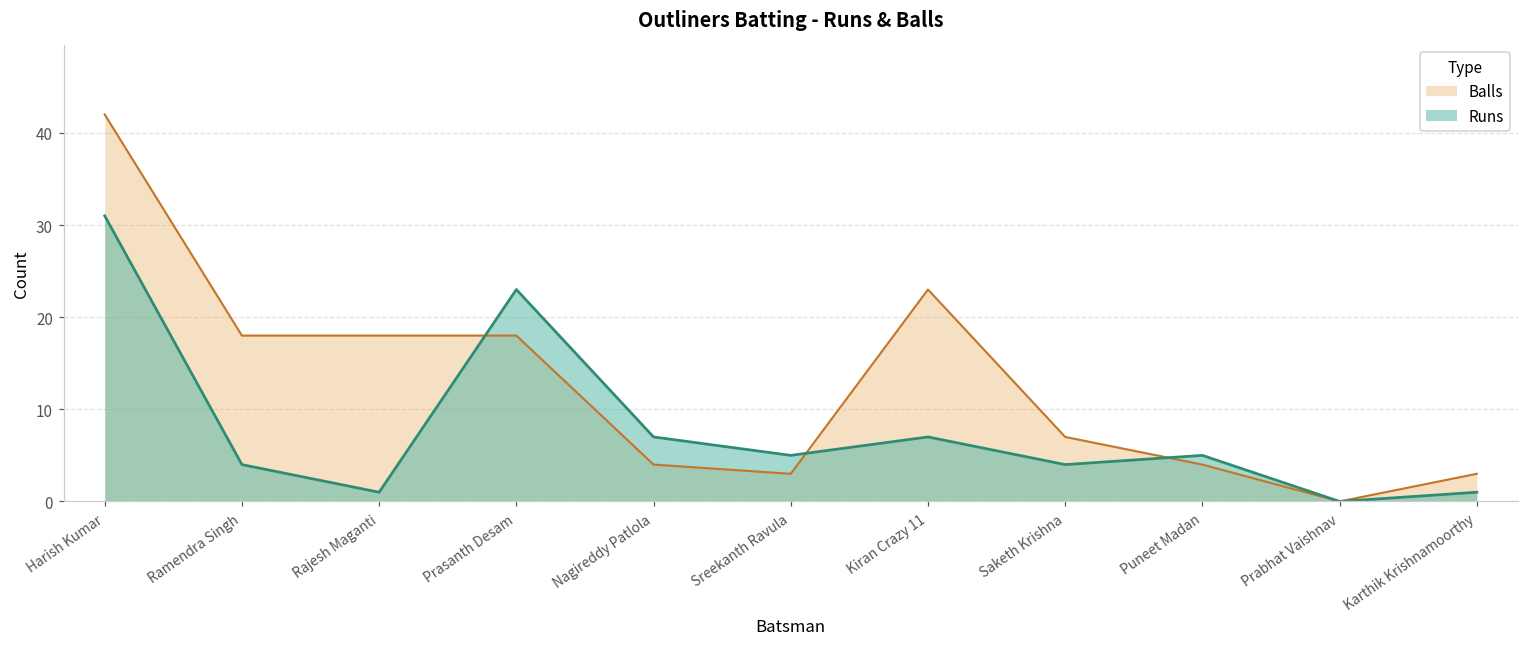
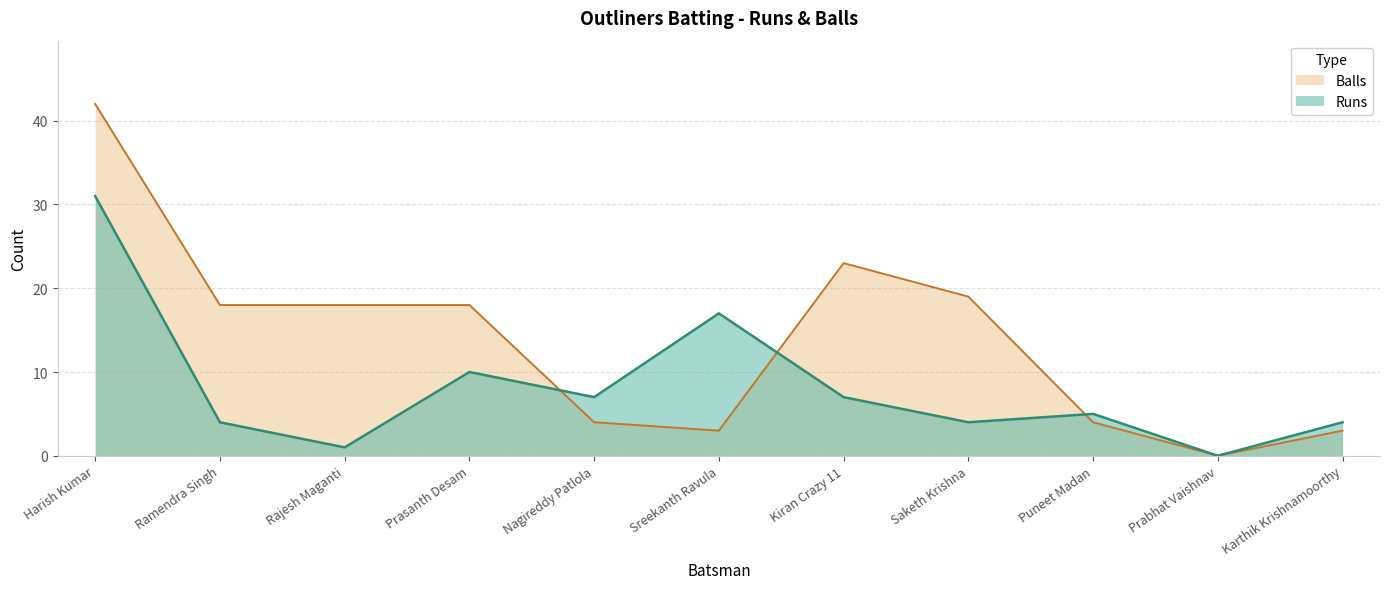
Runs, Prasanth Desam: 23 -> 10
Runs, Sreekanth Ravula: 5 -> 17
Balls, Saketh Krishna: 7 -> 19
Runs, Karthik Krishnamoorthy: 1 -> 4
